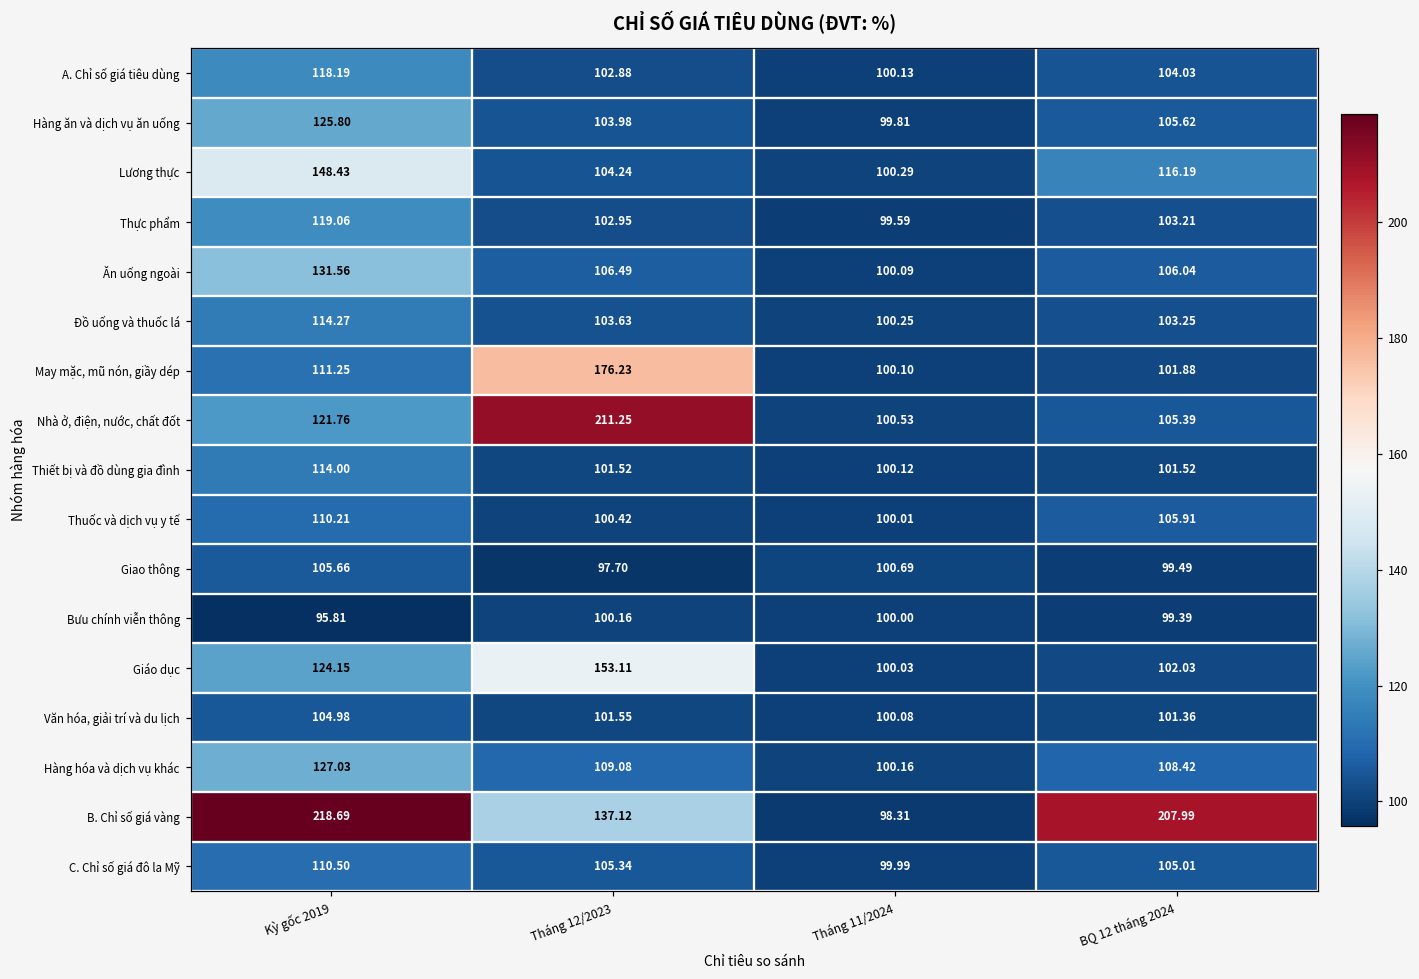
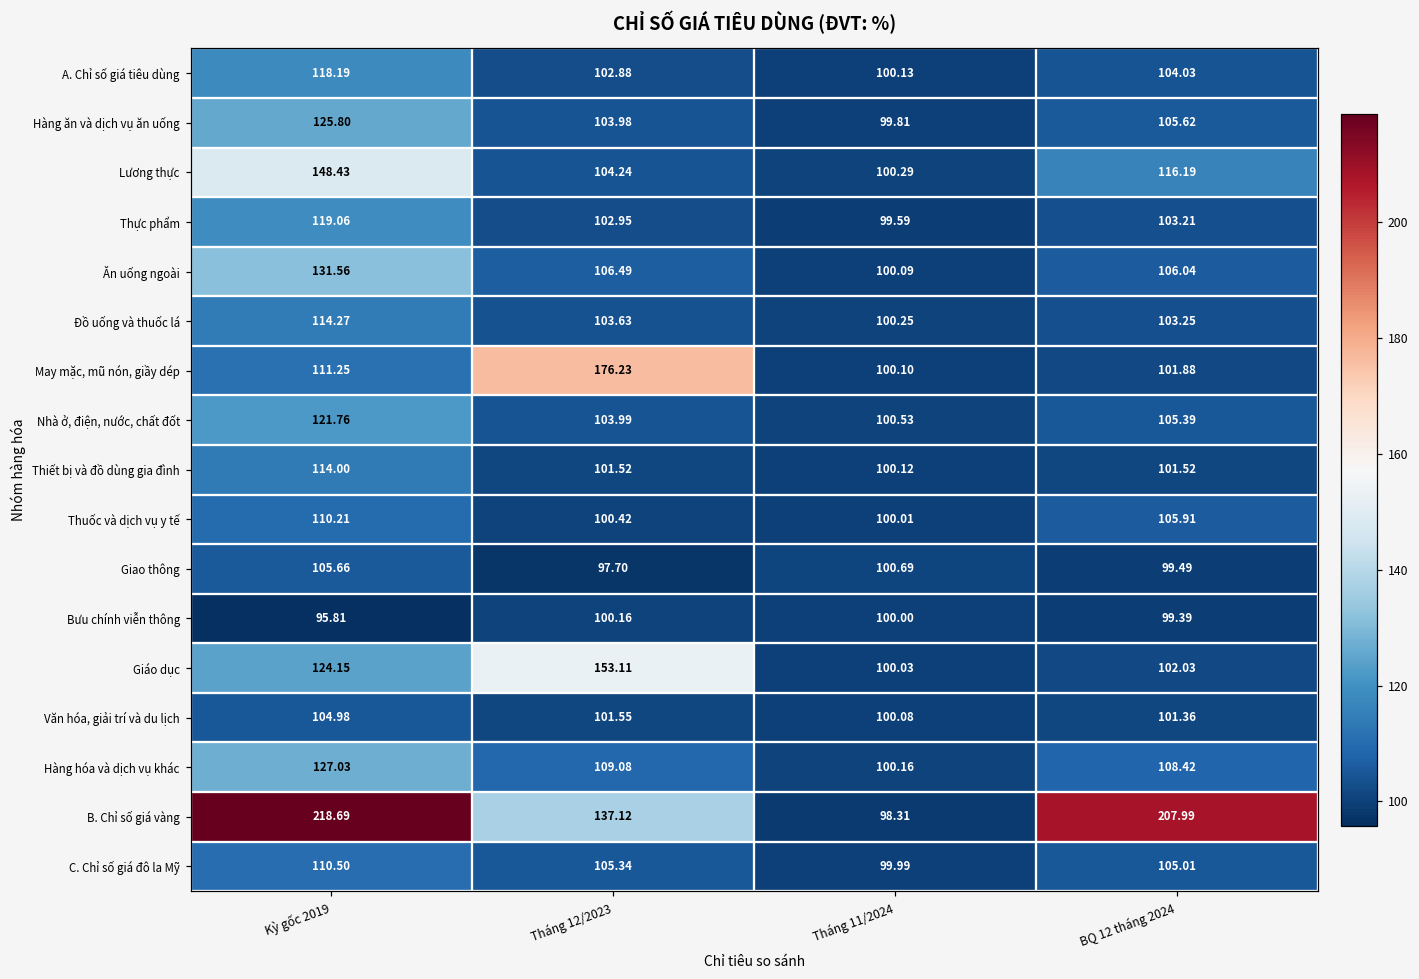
Nhà ở, điện, nước, chất đốt, Tháng 12/2023: 211.25 -> 103.99
